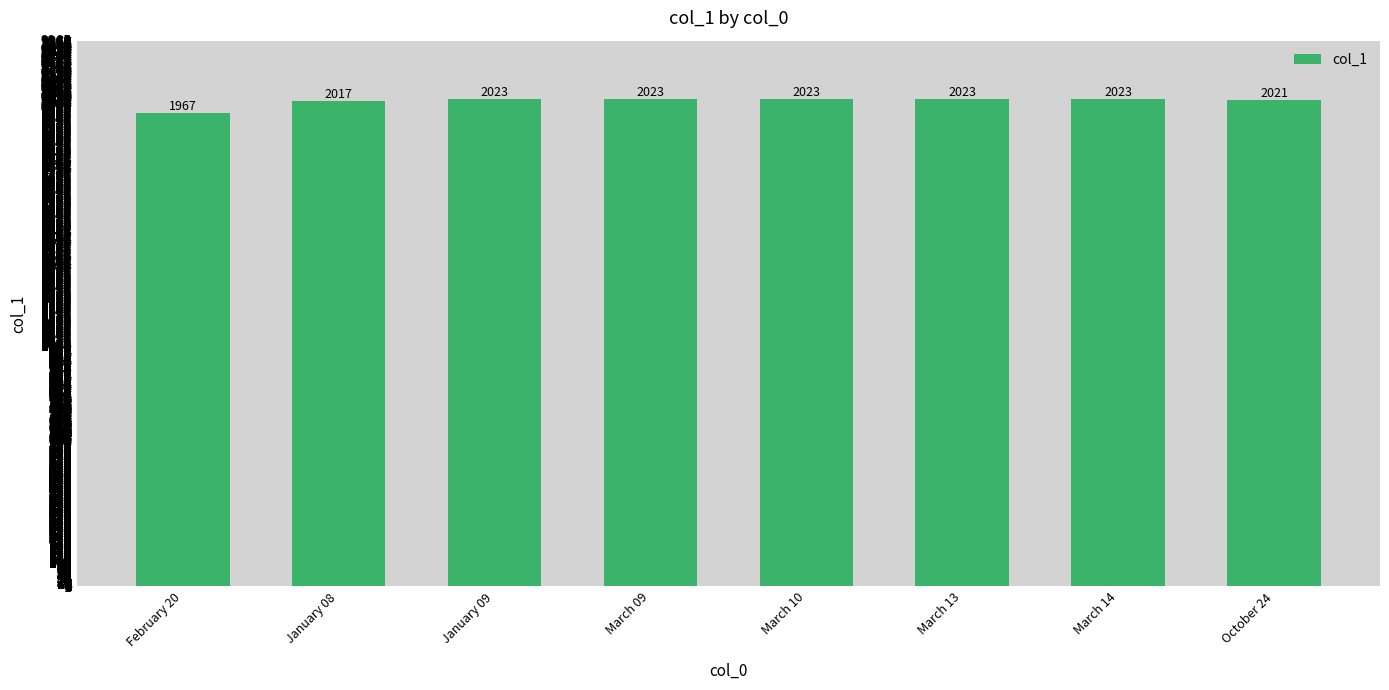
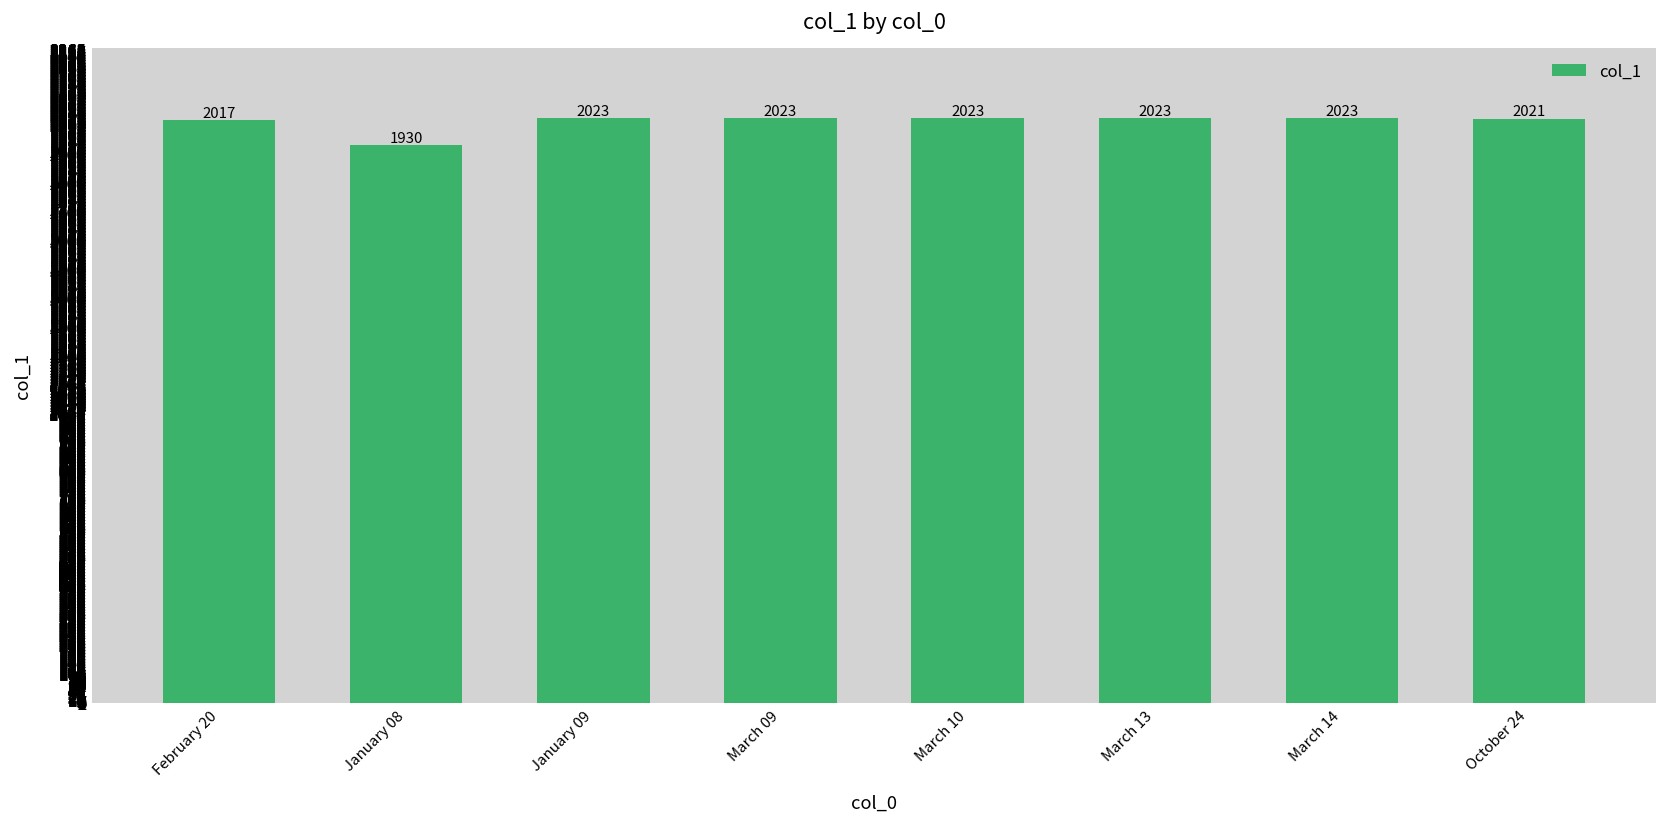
February 20: 1967 -> 2017
January 08: 2017 -> 1930
